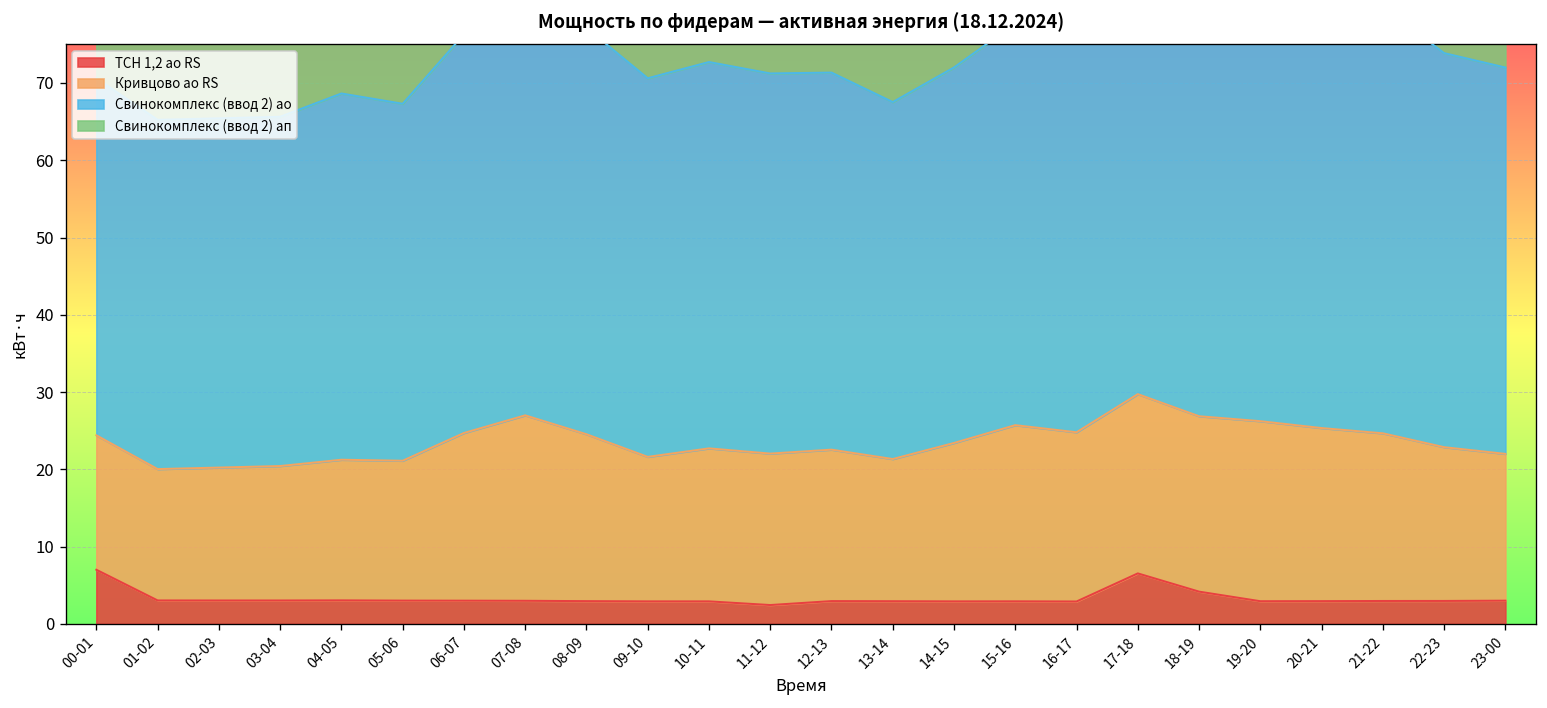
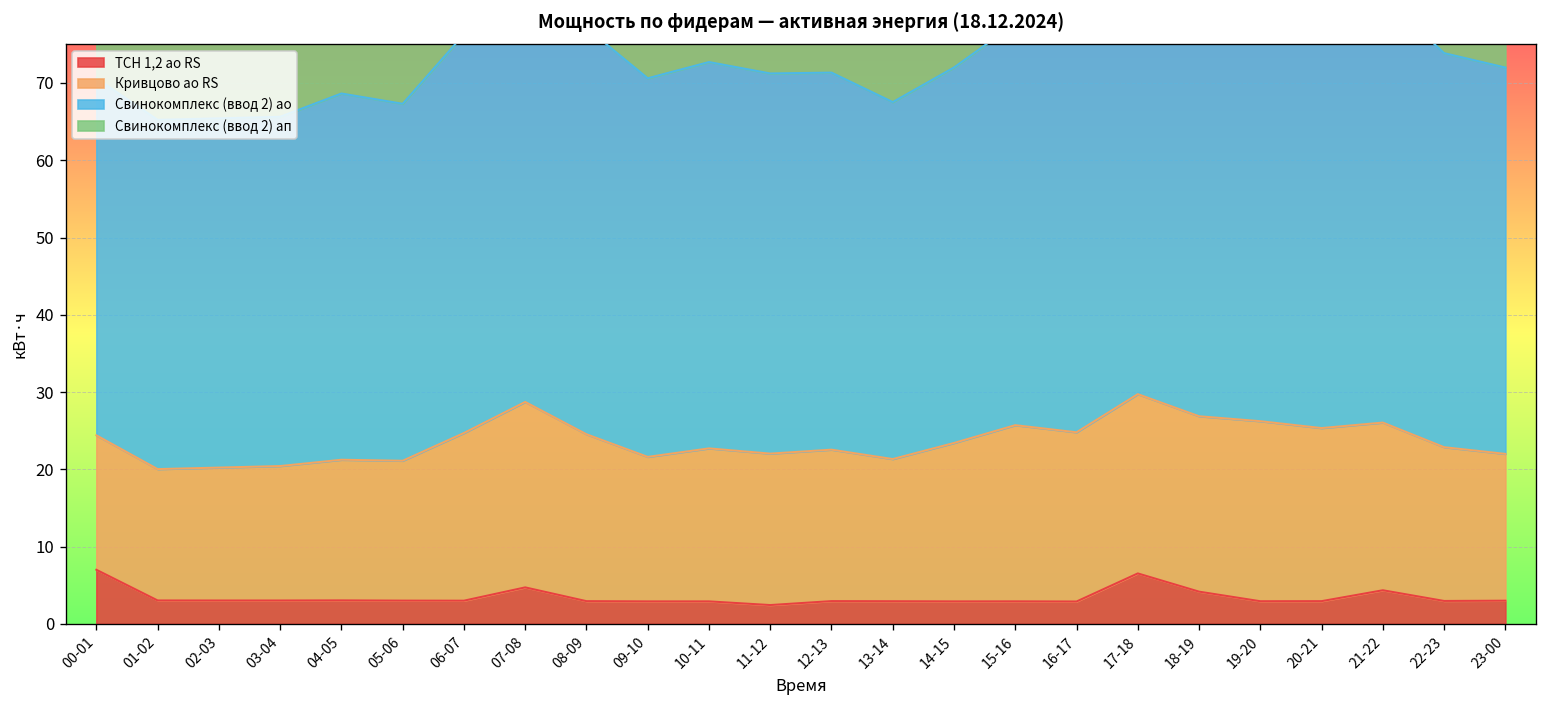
ТСН 1,2 ао RS, 07-08: 3 -> 5
ТСН 1,2 ао RS, 21-22: 3 -> 4
